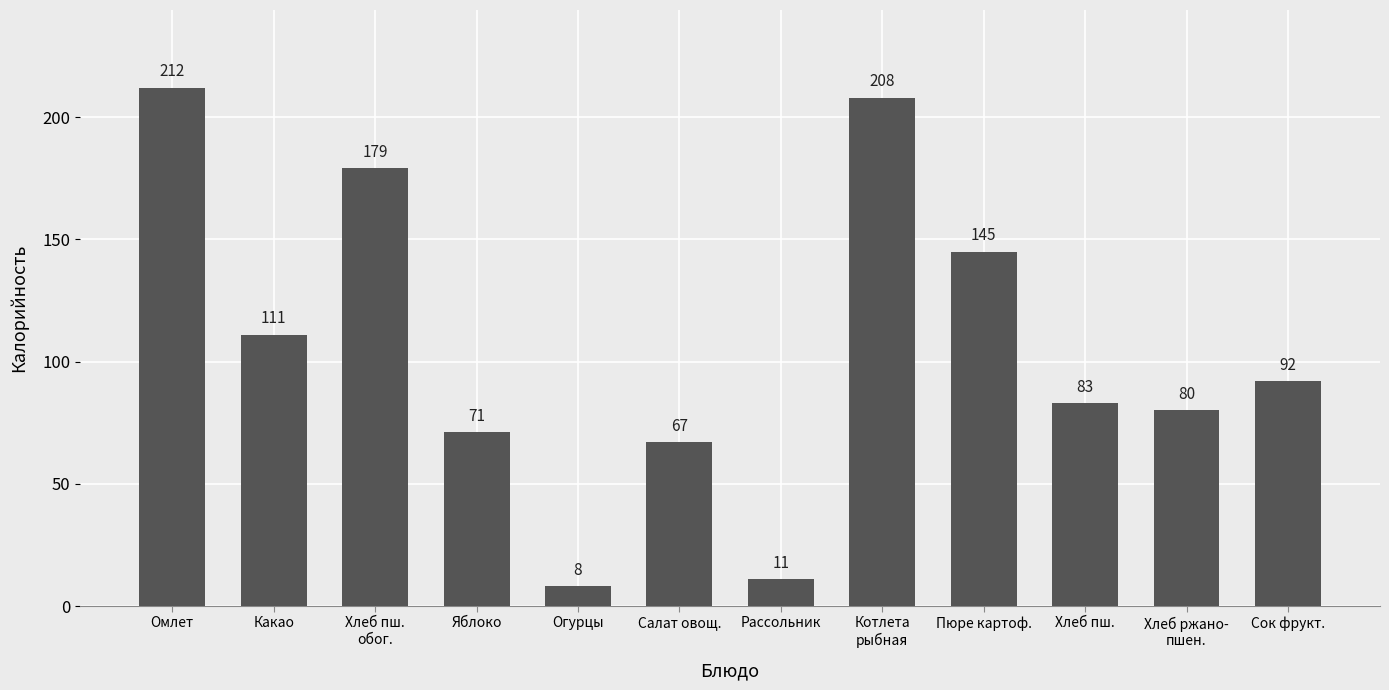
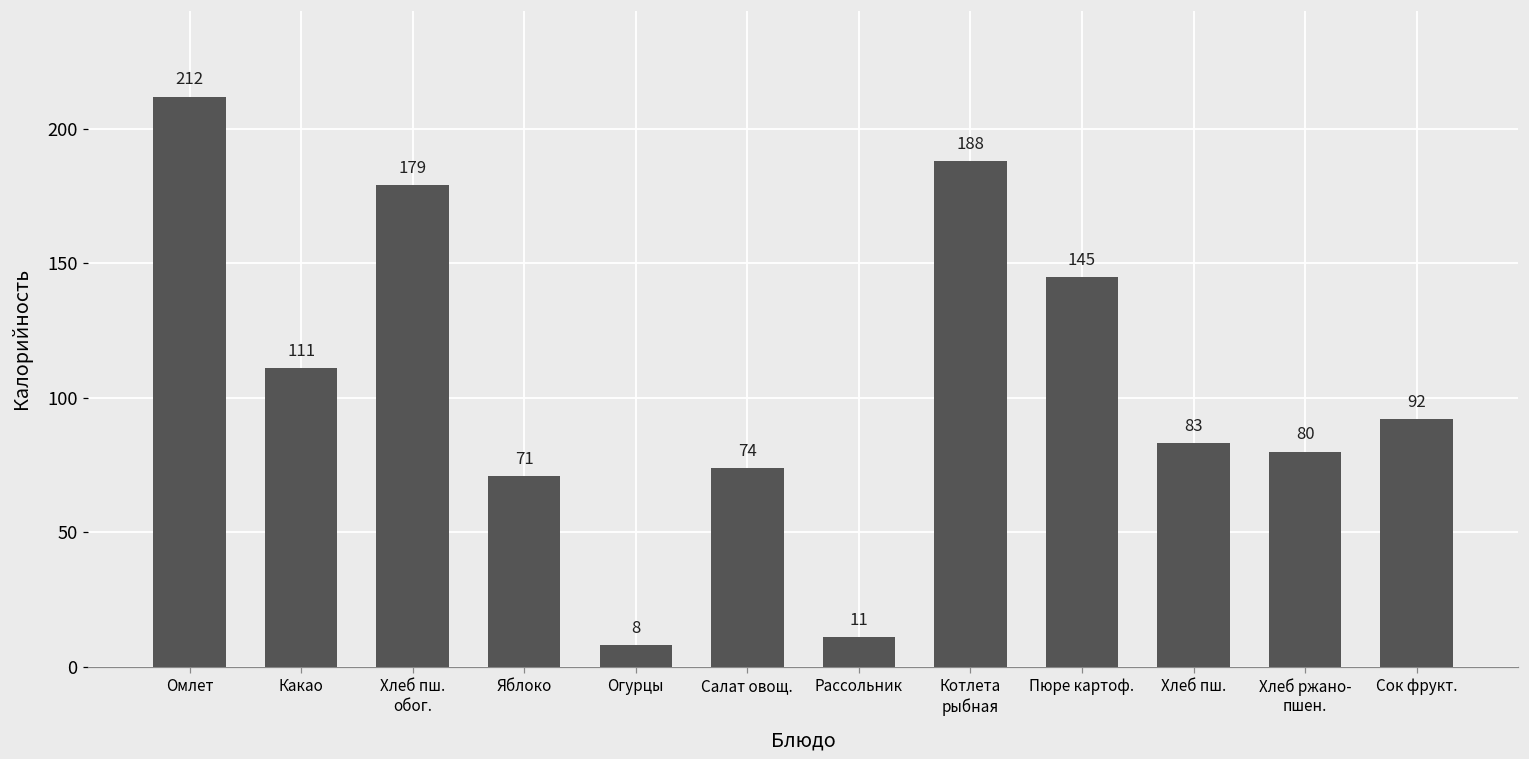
Салат овощ.: 67 -> 74
Котлета рыбная: 208 -> 188
